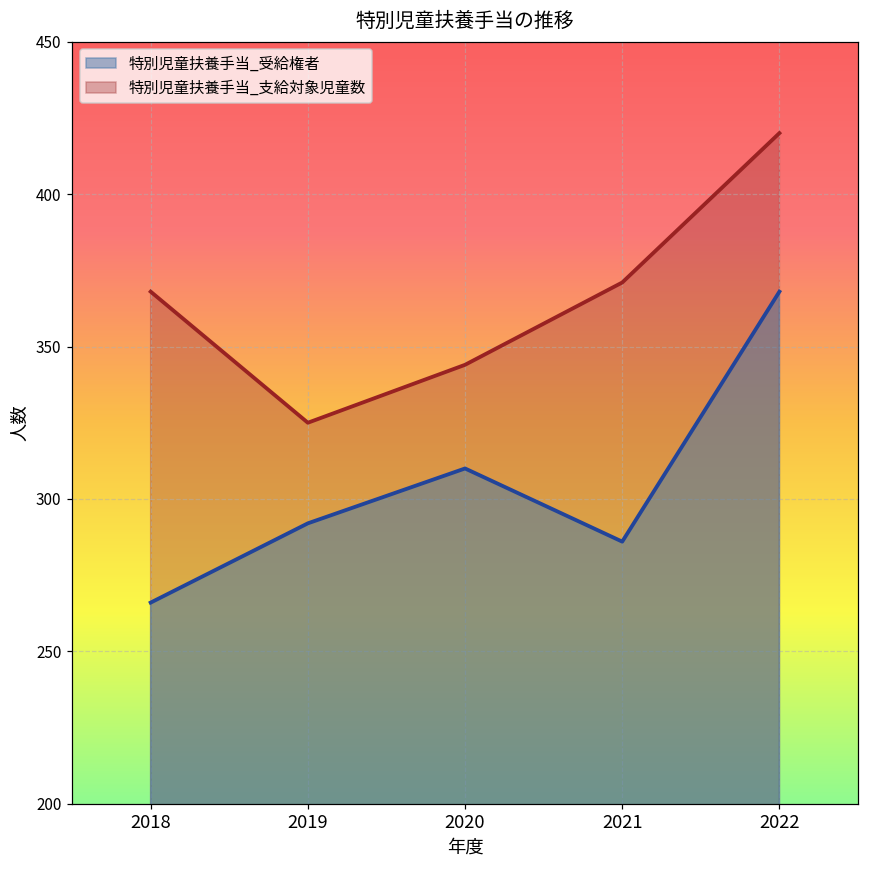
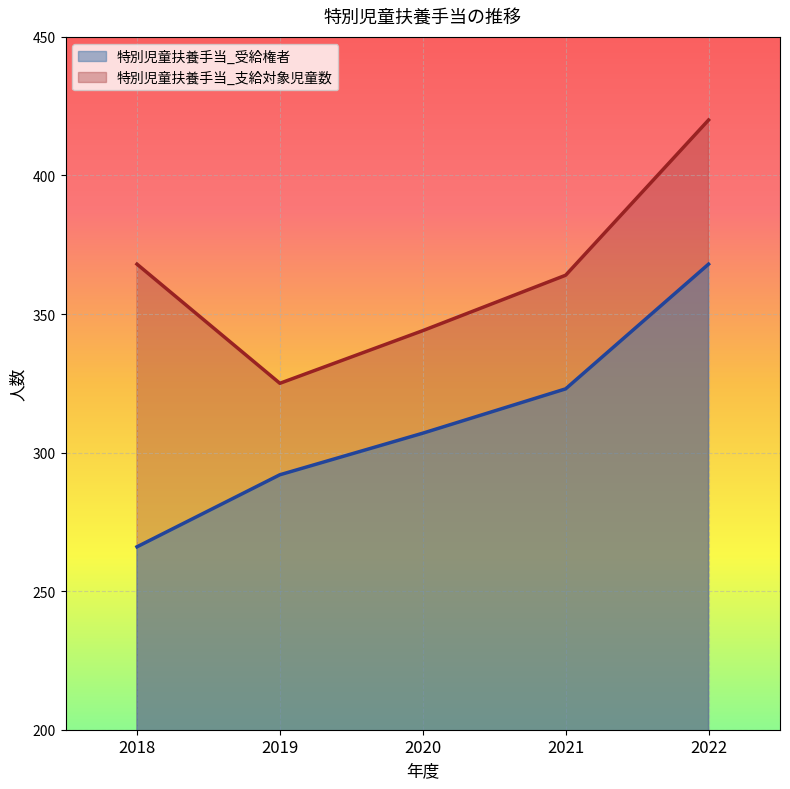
特別児童扶養手当_受給権者, 2020: 310 -> 307
特別児童扶養手当_受給権者, 2021: 286 -> 323
特別児童扶養手当_支給対象児童数, 2021: 371 -> 364
